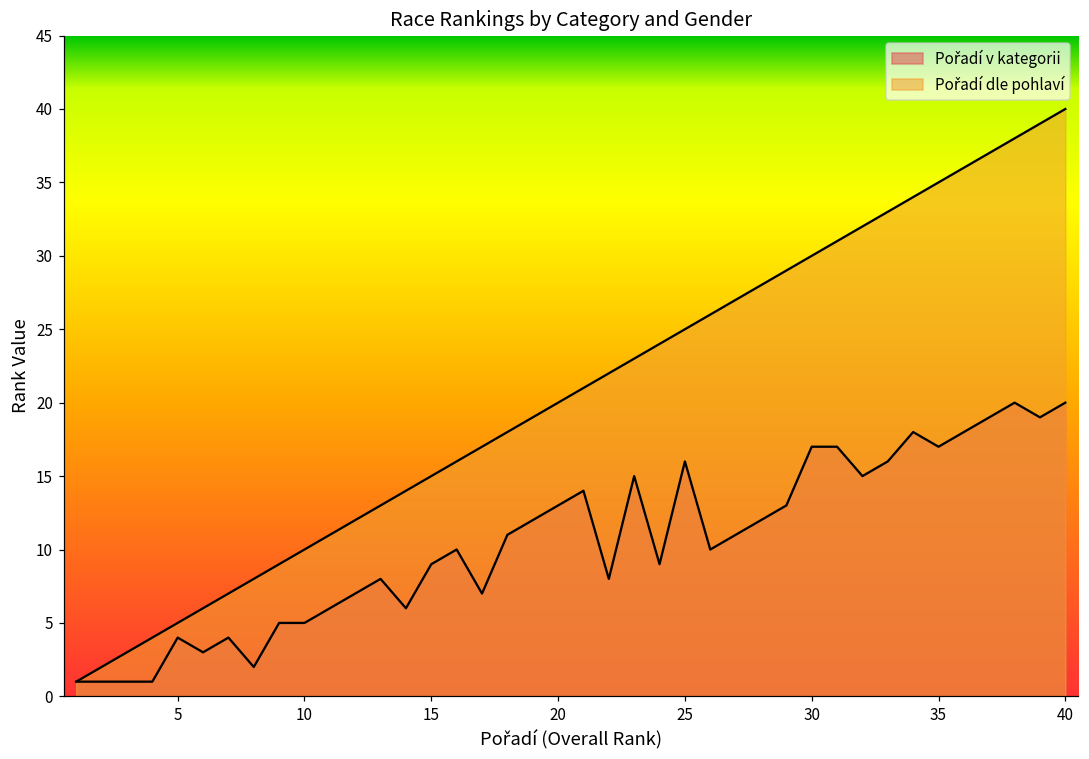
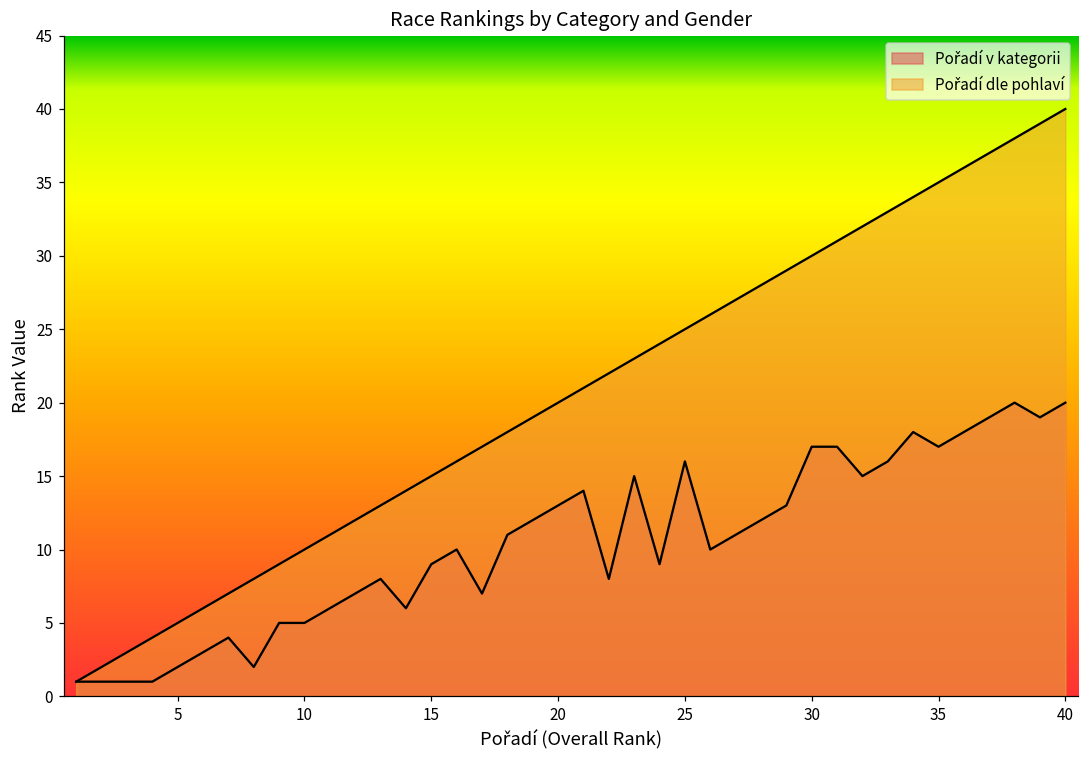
Pořadí v kategorii, 5: 4 -> 2
